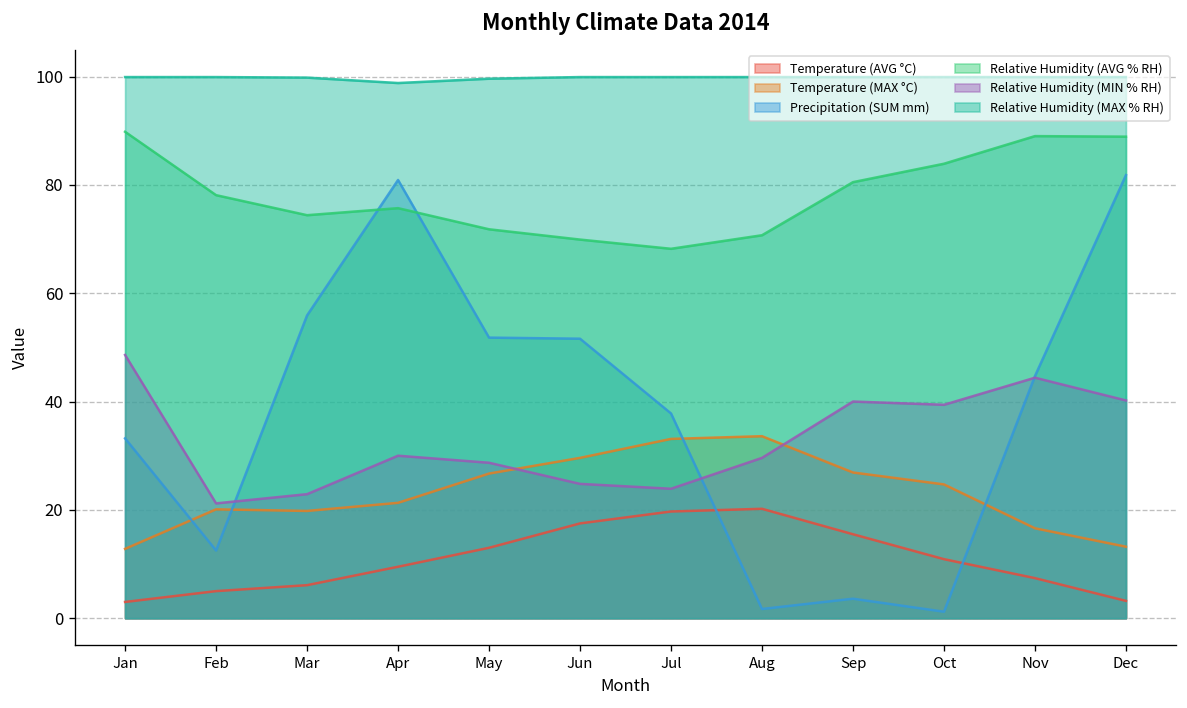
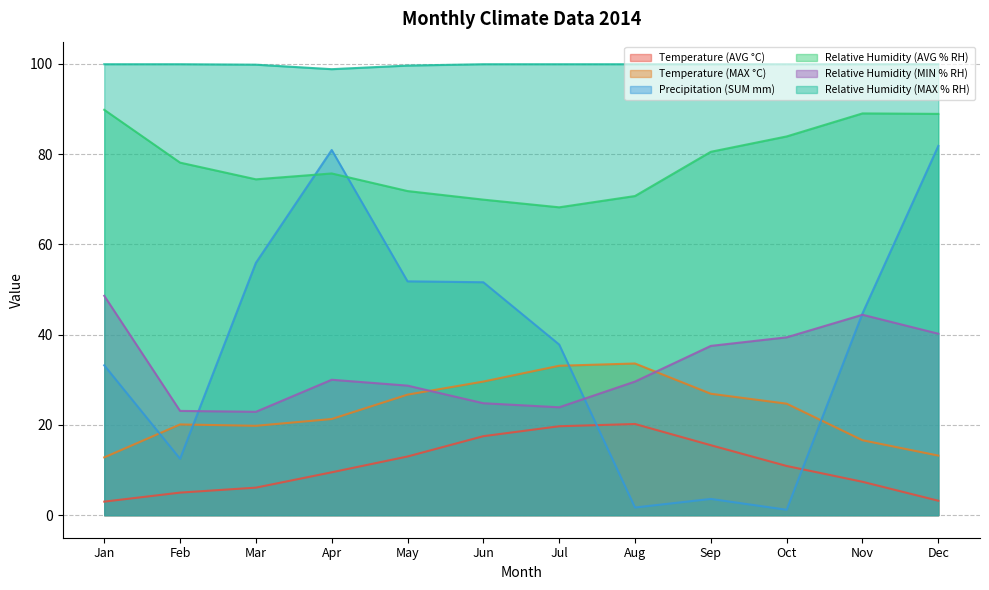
Relative Humidity (MIN % RH), Feb: 21 -> 23
Relative Humidity (MIN % RH), Sep: 40 -> 38
